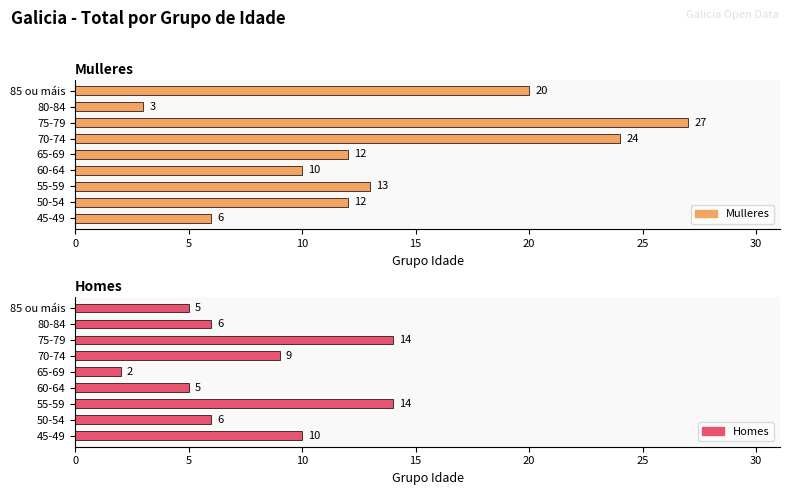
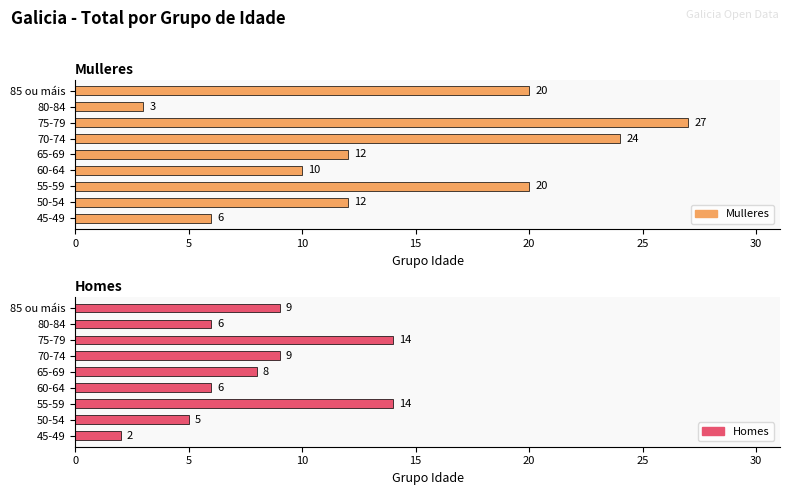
Mulleres, 55-59: 13 -> 20
Homes, 85 ou máis: 5 -> 9
Homes, 65-69: 2 -> 8
Homes, 60-64: 5 -> 6
Homes, 50-54: 6 -> 5
Homes, 45-49: 10 -> 2
